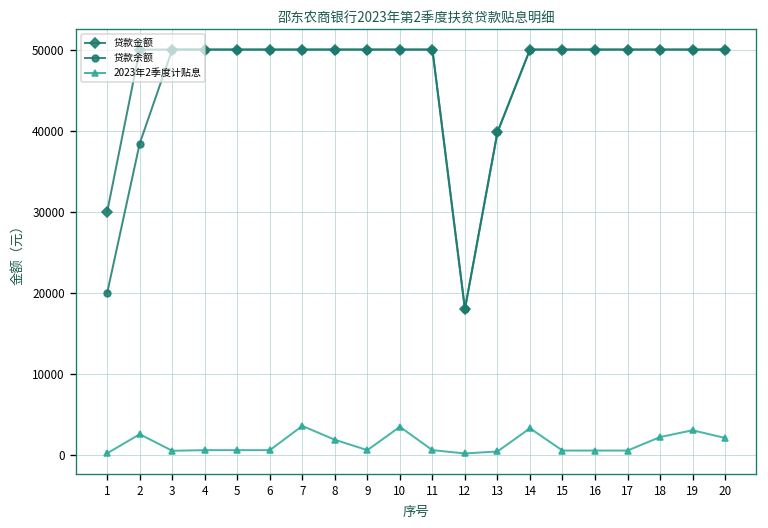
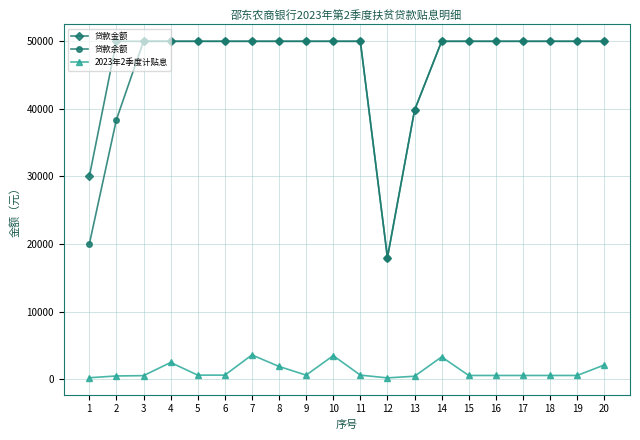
2023年2季度计贴息, 2: 3000 -> 0
2023年2季度计贴息, 4: 1000 -> 2000
2023年2季度计贴息, 18: 2000 -> 1000
2023年2季度计贴息, 19: 3000 -> 1000
